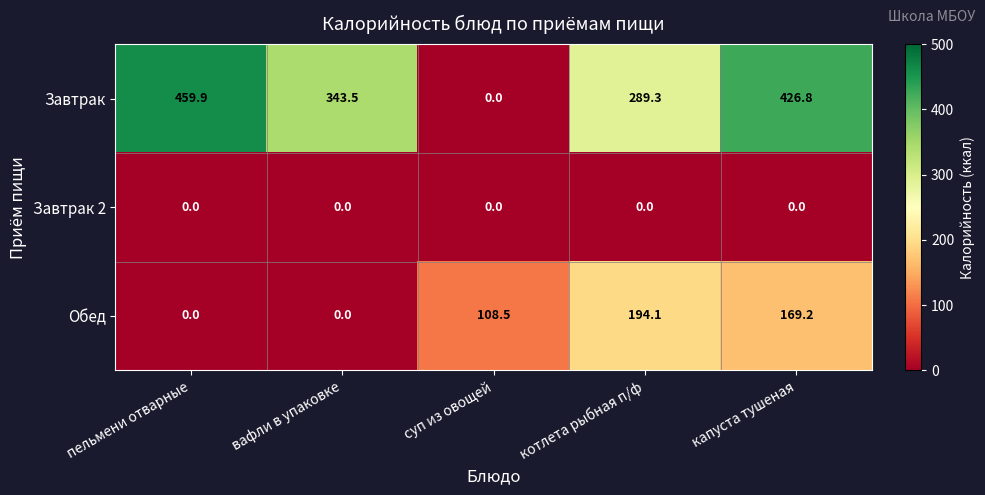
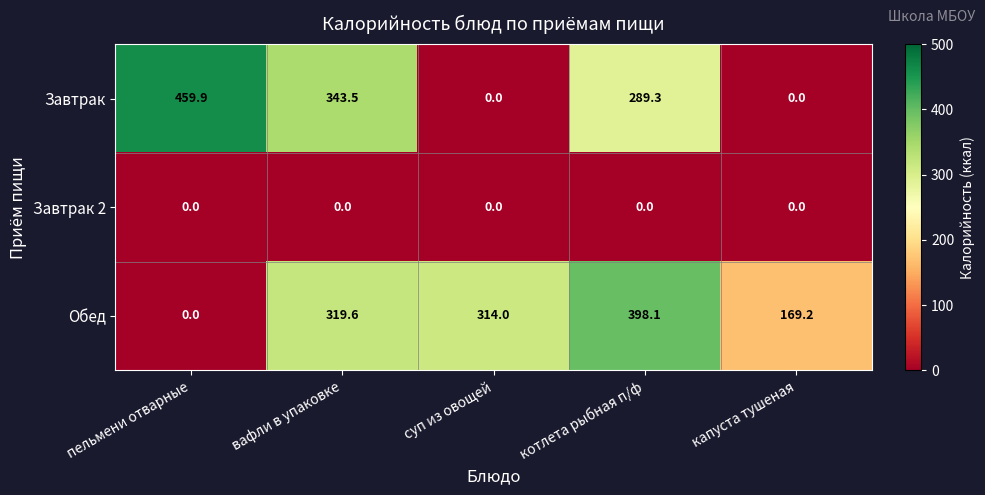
Завтрак, капуста тушеная: 426.8 -> 0.0
Обед, вафли в упаковке: 0.0 -> 319.6
Обед, суп из овощей: 108.5 -> 314.0
Обед, котлета рыбная п/ф: 194.1 -> 398.1
